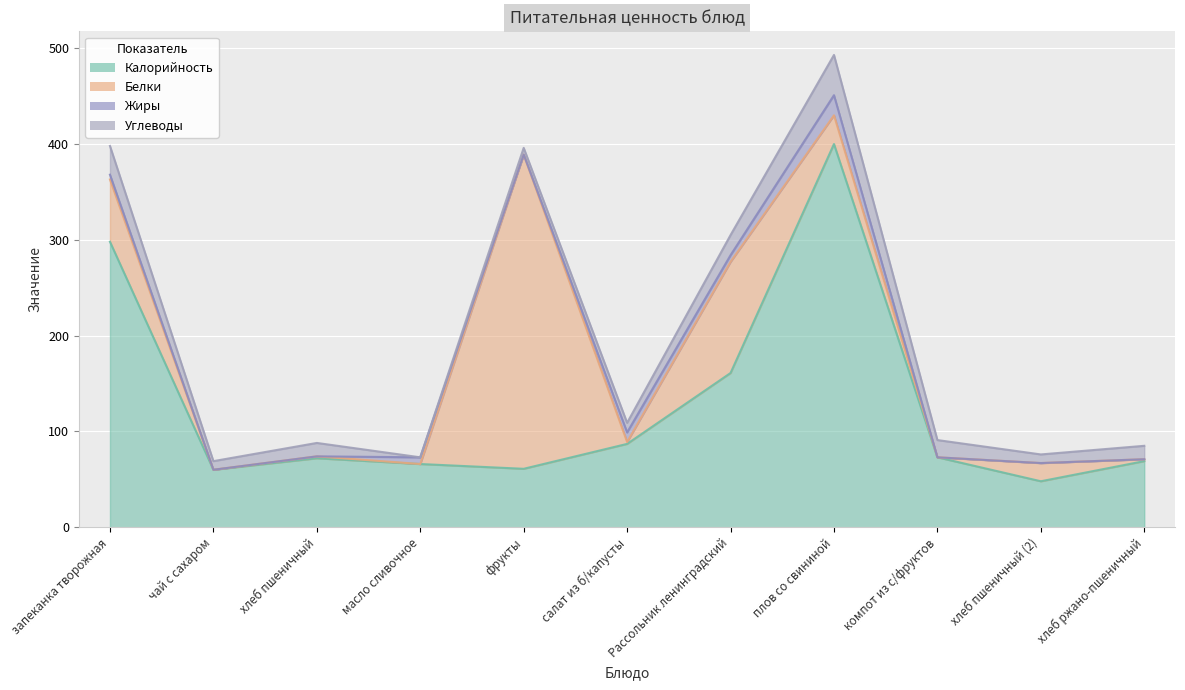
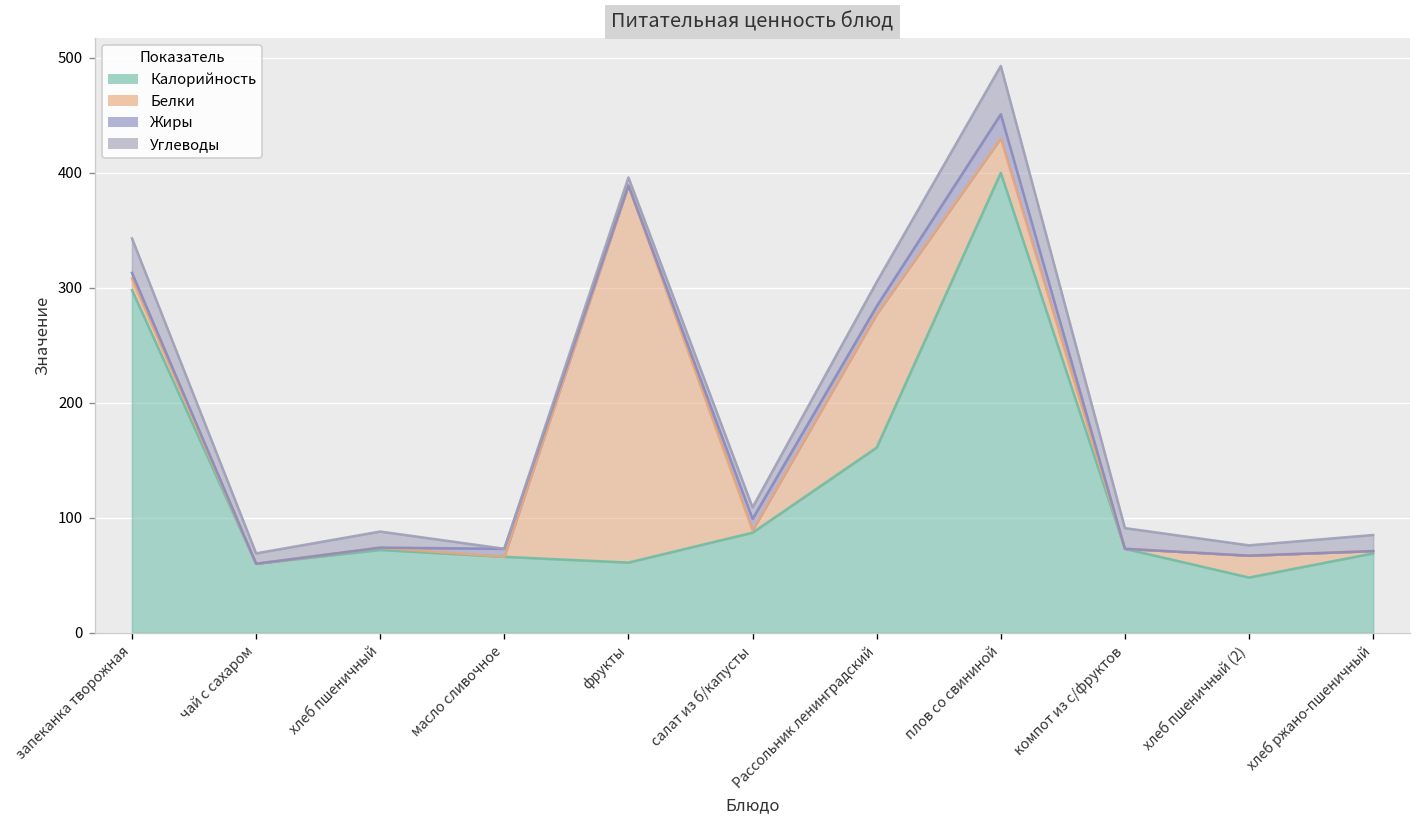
Белки, запеканка творожная: 70 -> 10
